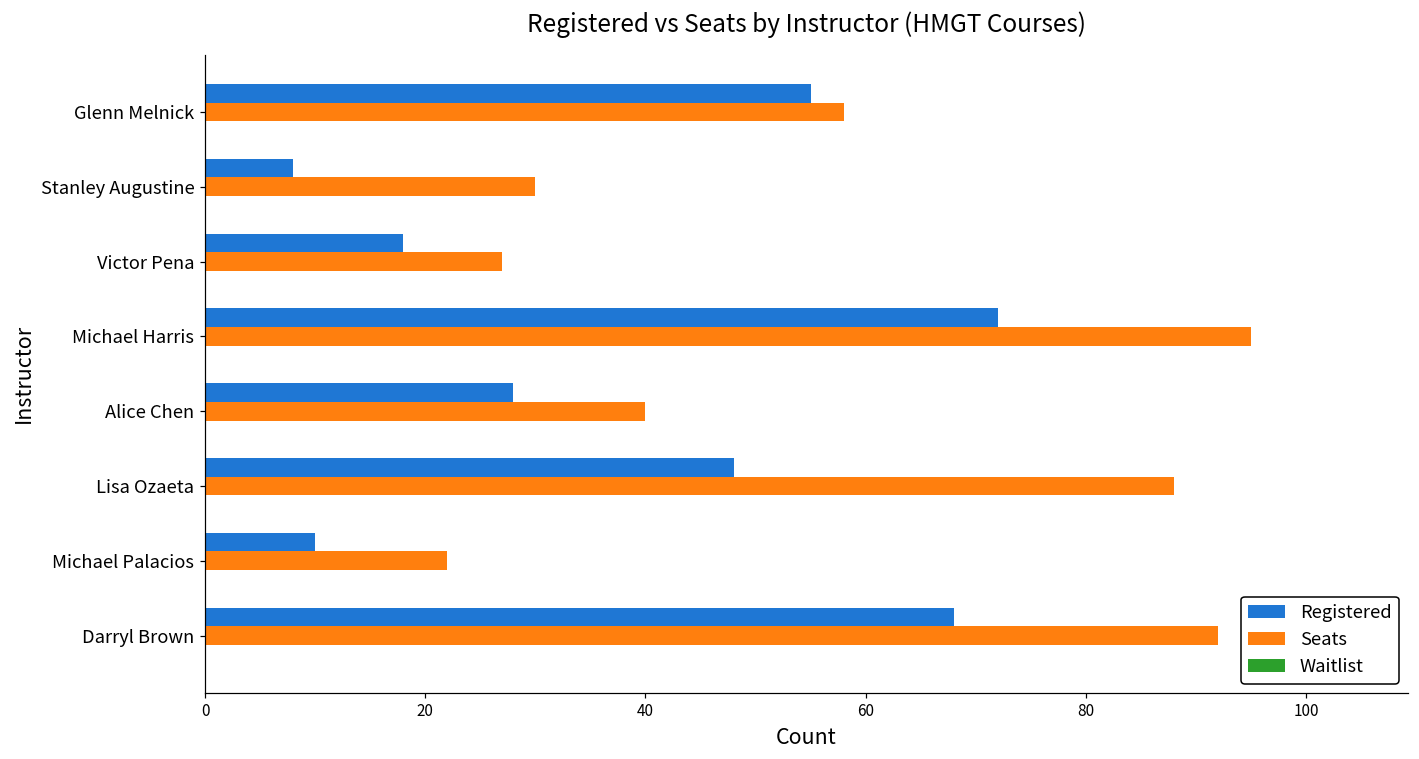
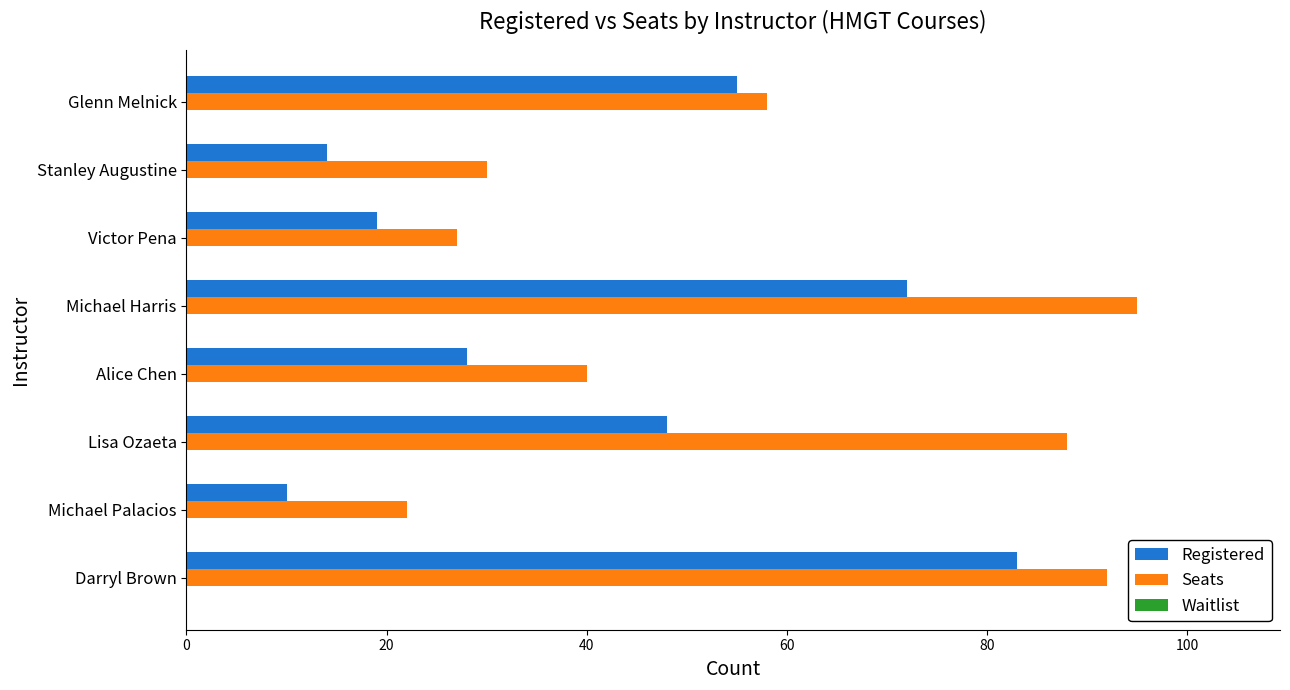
Registered, Stanley Augustine: 8 -> 14
Registered, Victor Pena: 18 -> 19
Registered, Darryl Brown: 68 -> 83
